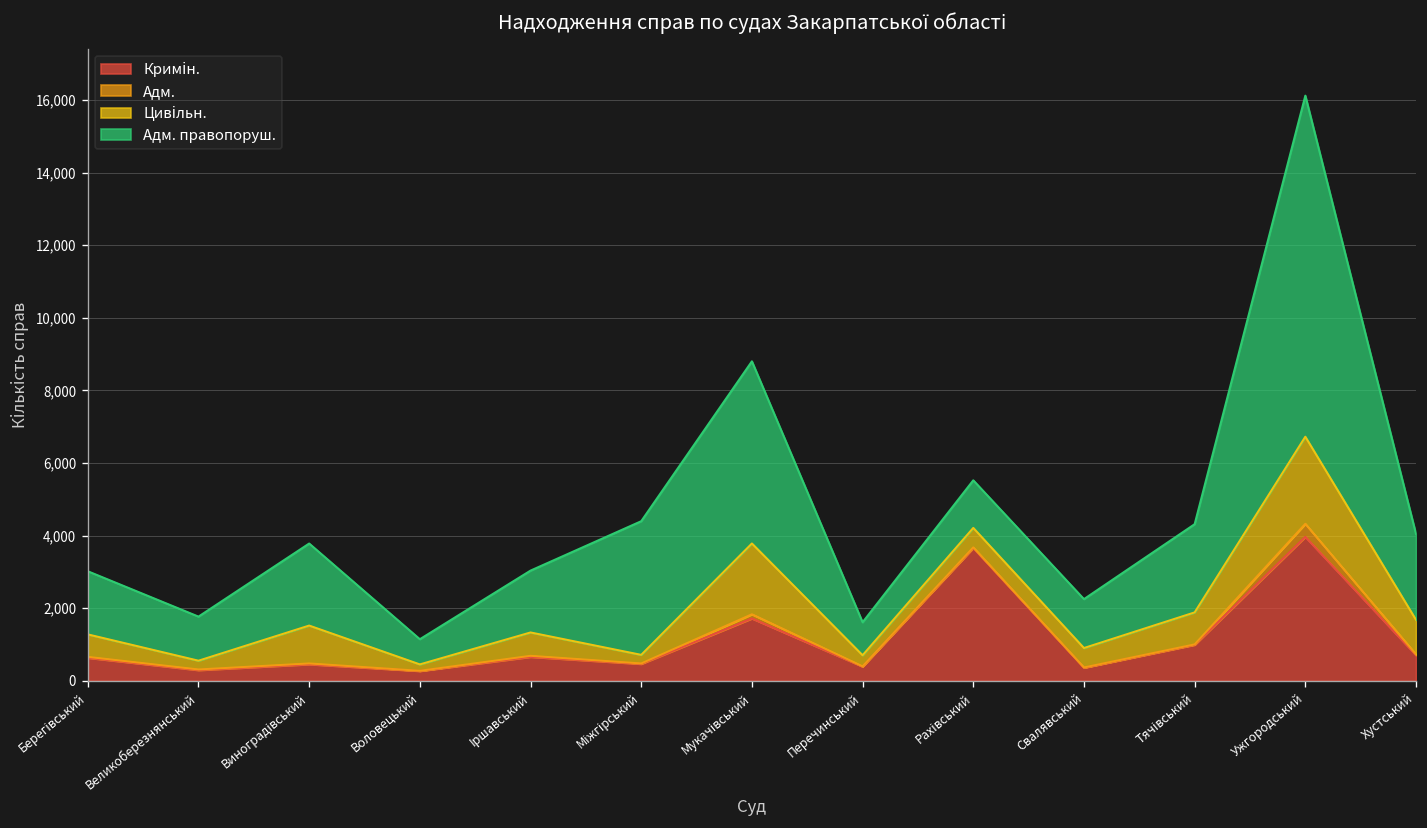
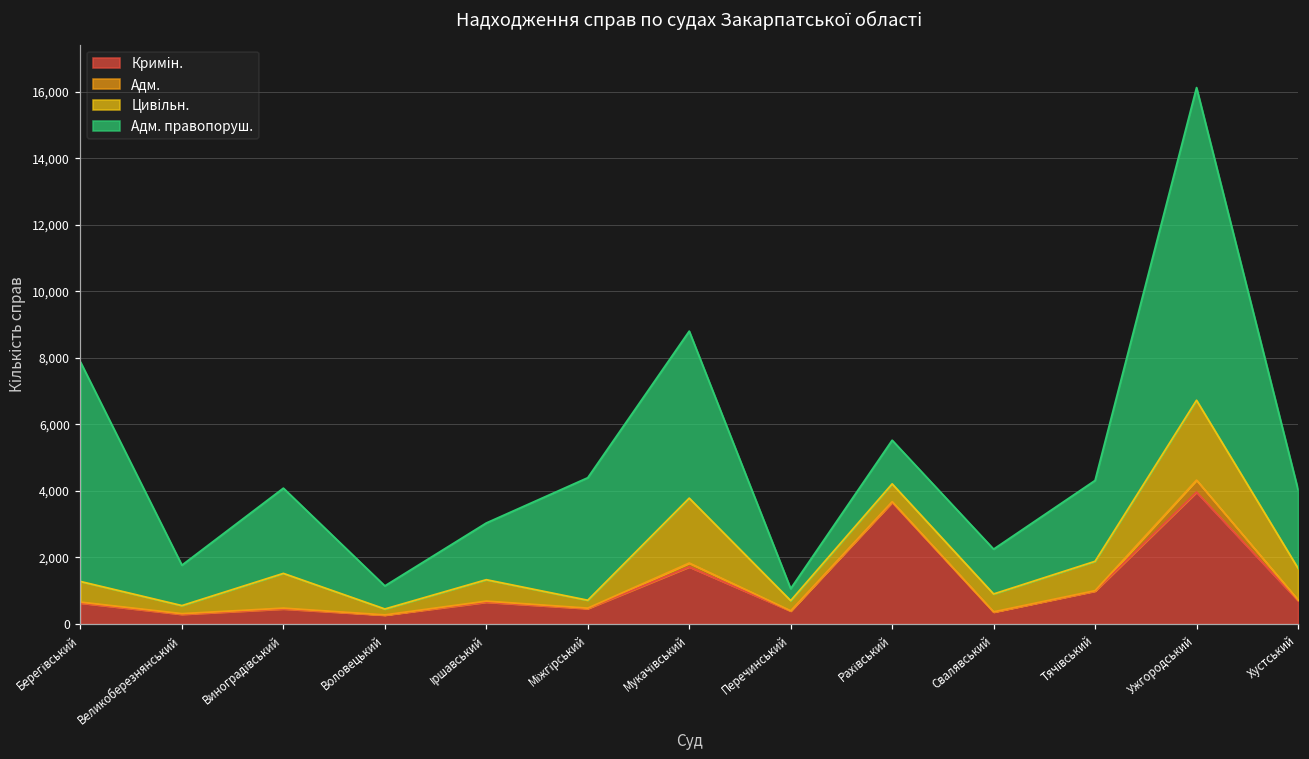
Адм. правопоруш., Берегівський: 1,700 -> 6,600
Адм. правопоруш., Виноградівський: 2,300 -> 2,600
Адм. правопоруш., Перечинський: 900 -> 400
